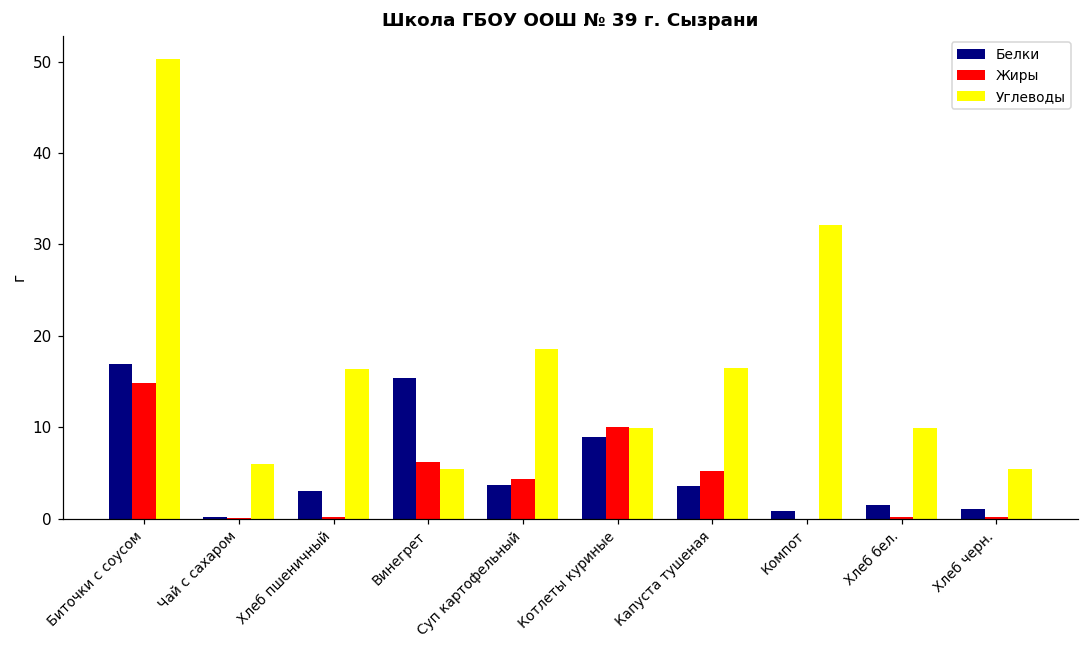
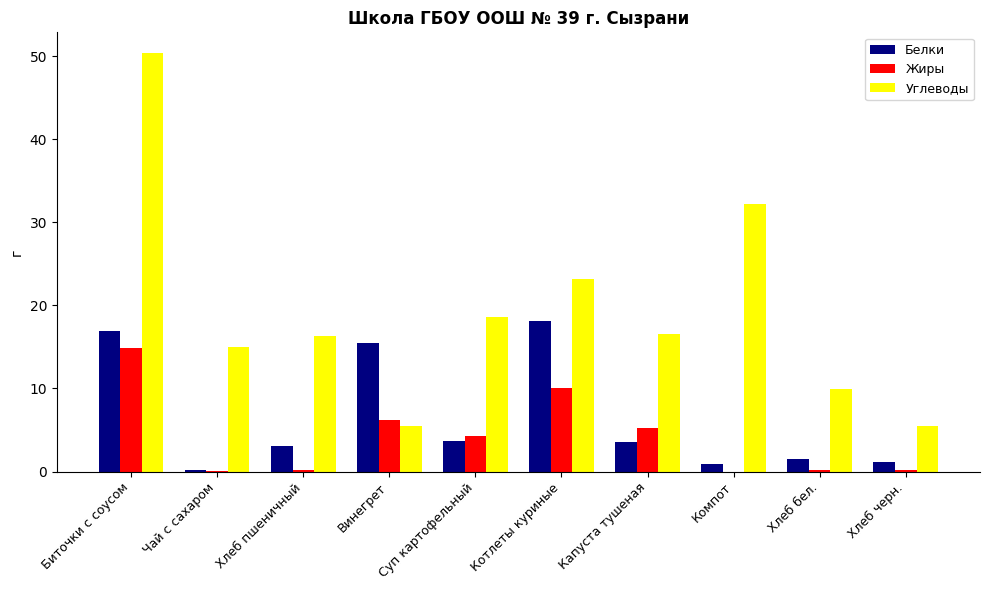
Углеводы, Чай с сахаром: 6 -> 15
Белки, Котлеты куриные: 9 -> 18
Углеводы, Котлеты куриные: 10 -> 23
